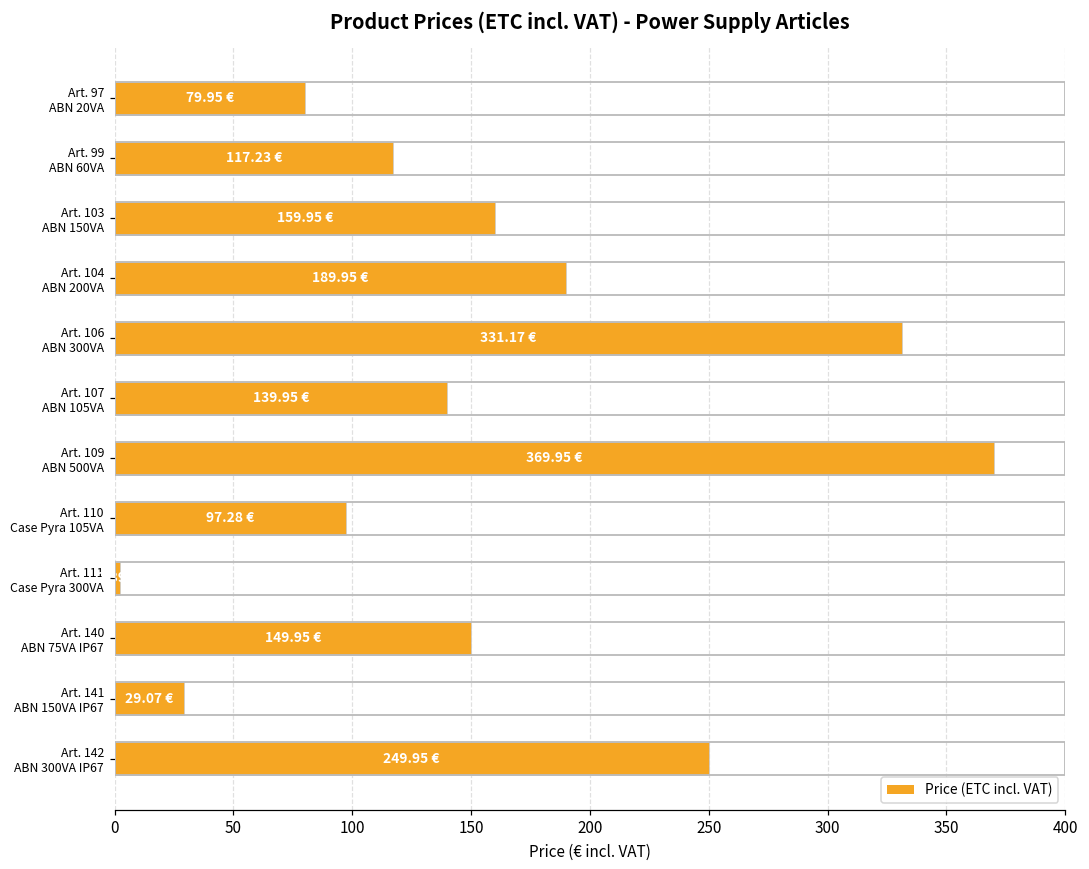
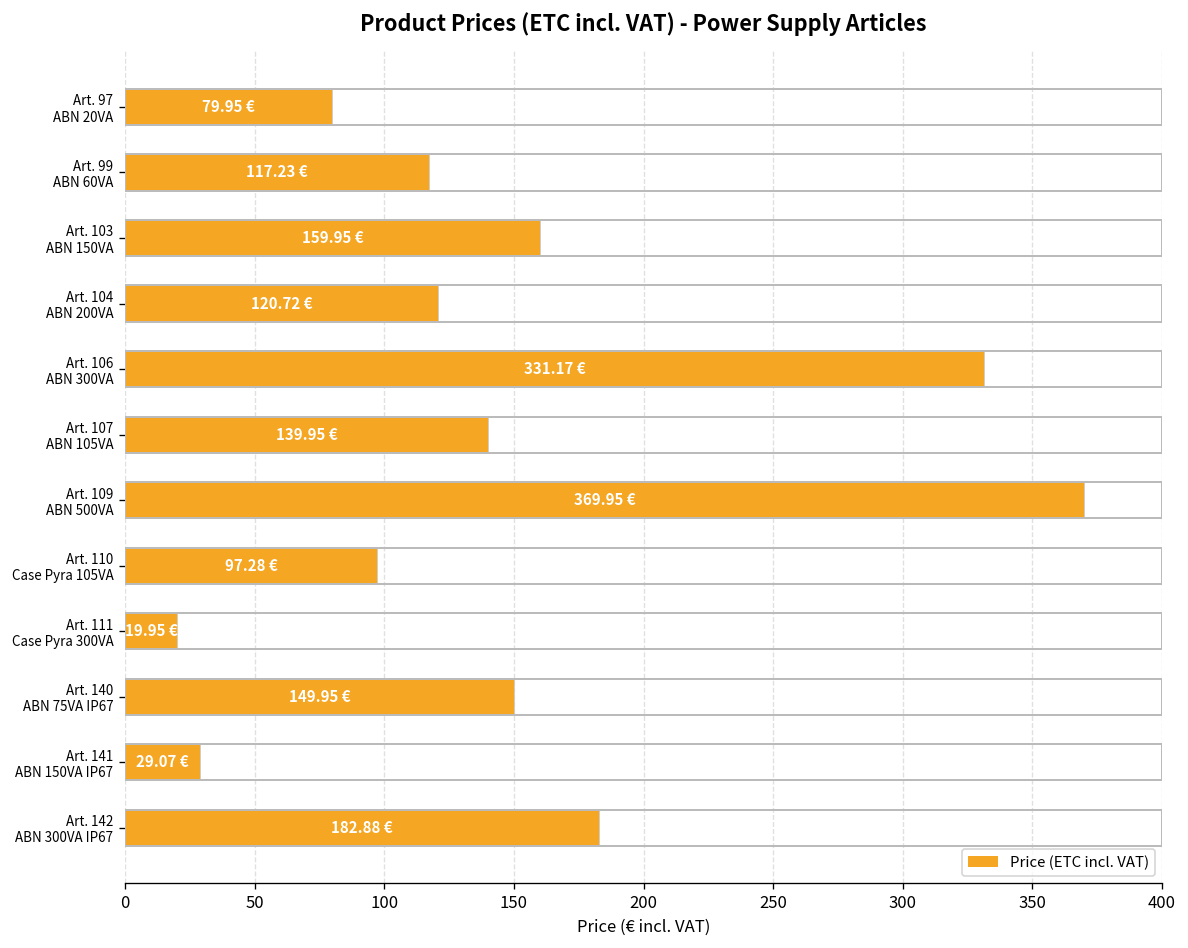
Art. 104 ABN 200VA: 189.95 -> 120.72
Art. 111 Case Pyra 300VA: 2 -> 20
Art. 142 ABN 300VA IP67: 249.95 -> 182.88
